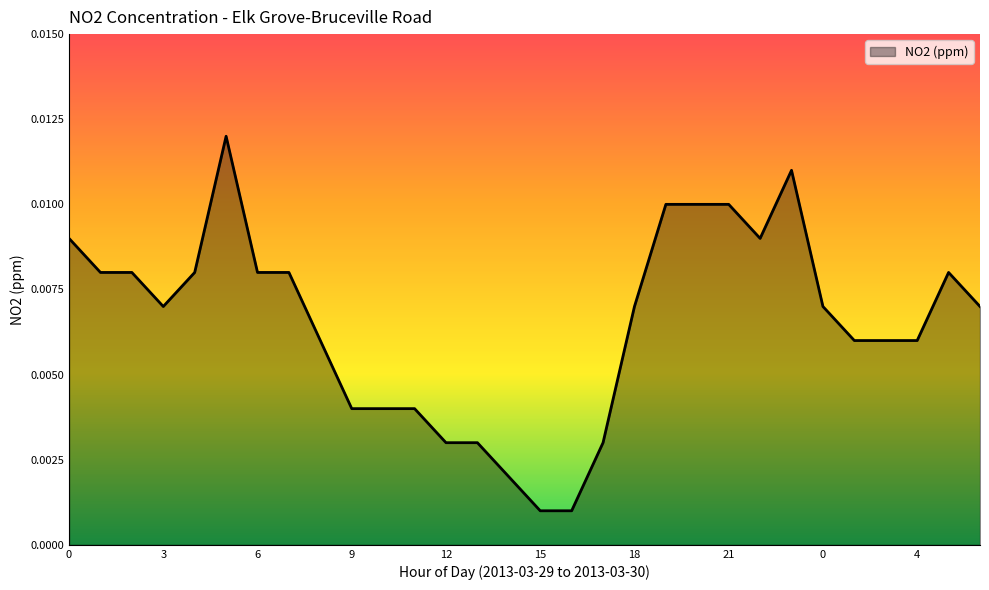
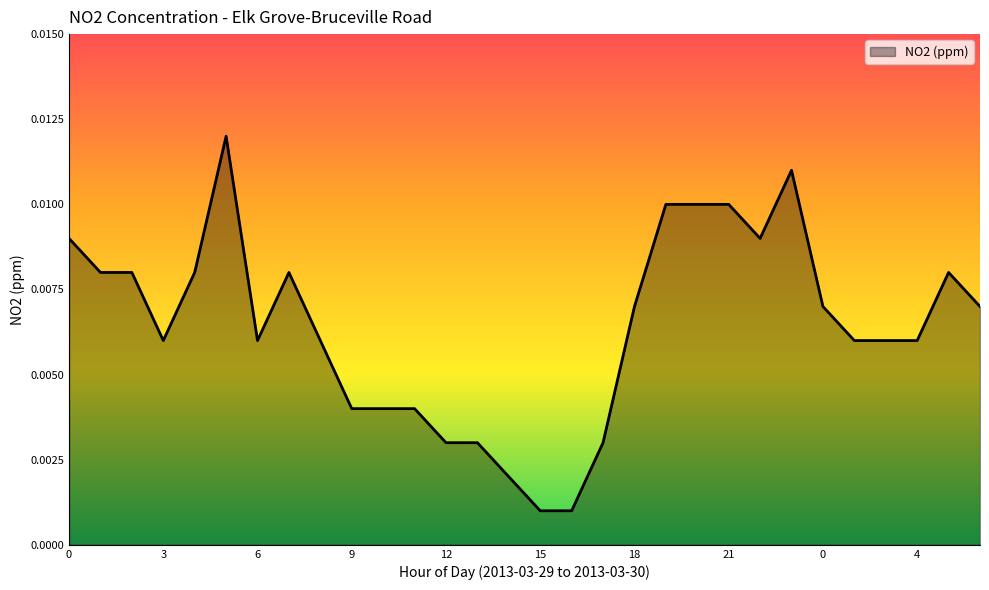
3: 0.007 -> 0.006
6: 0.008 -> 0.006
